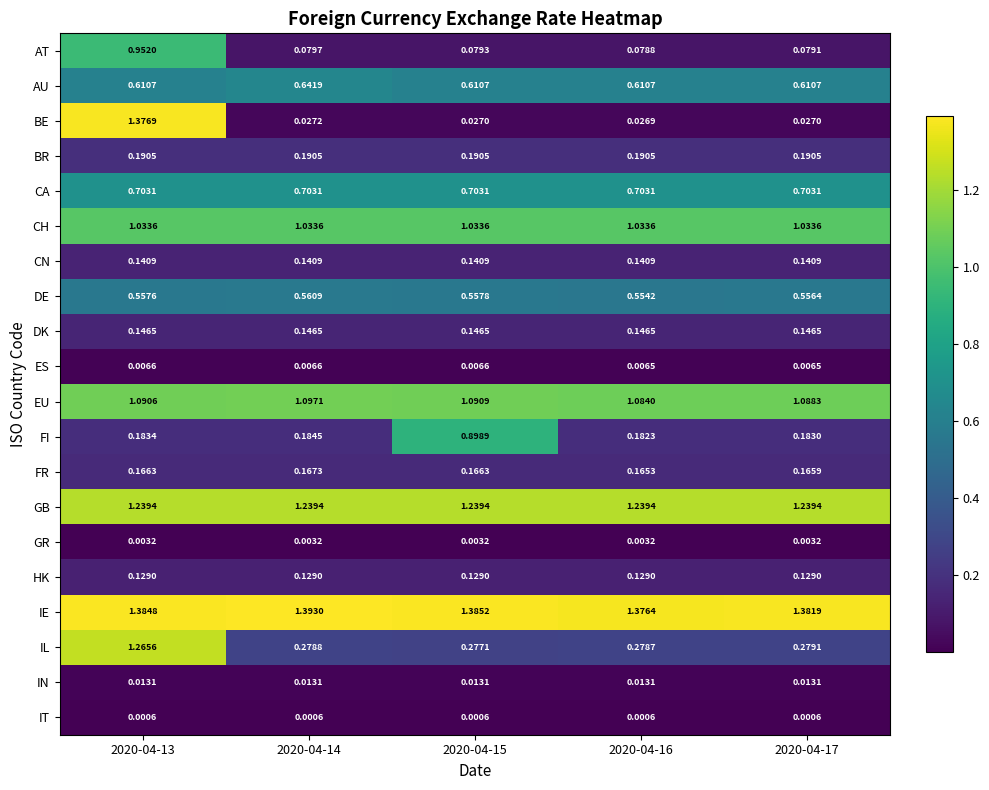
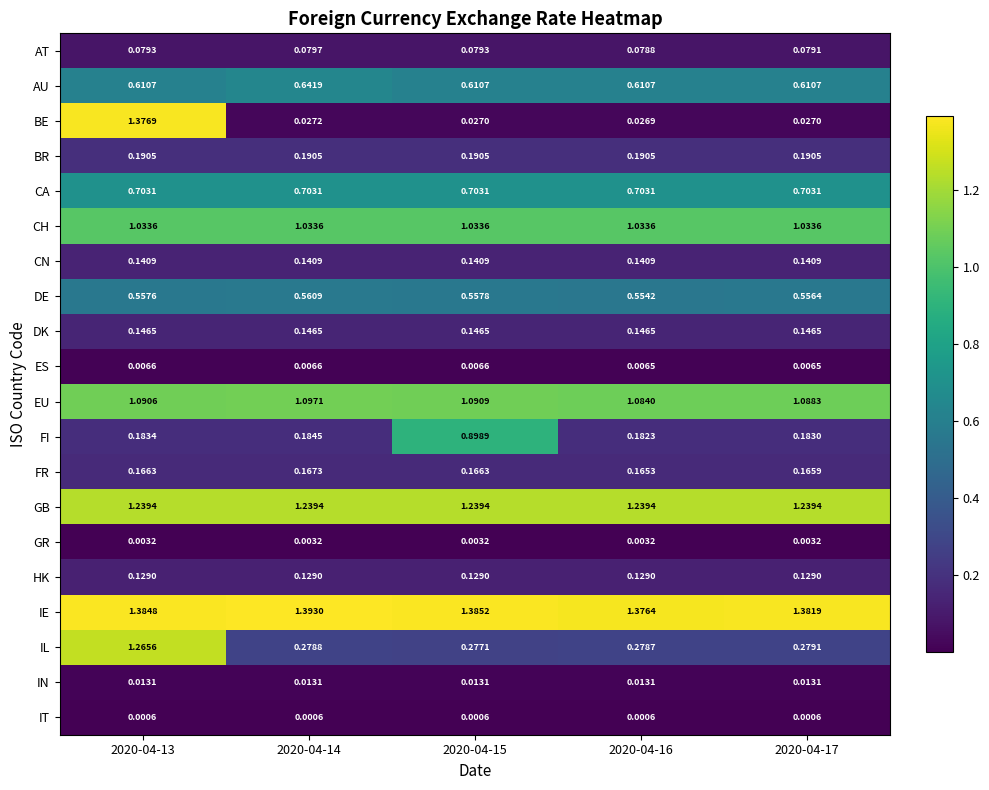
AT, 2020-04-13: 0.9520 -> 0.0793
